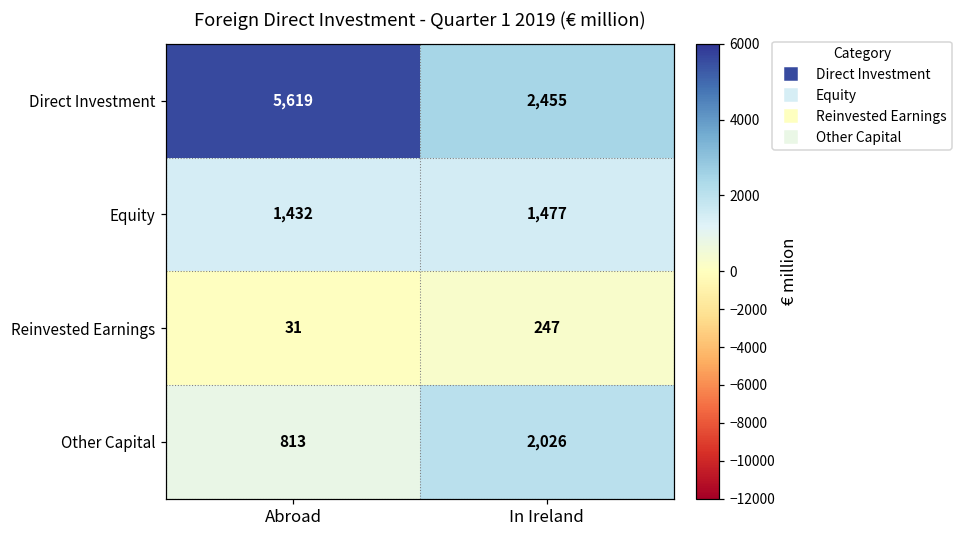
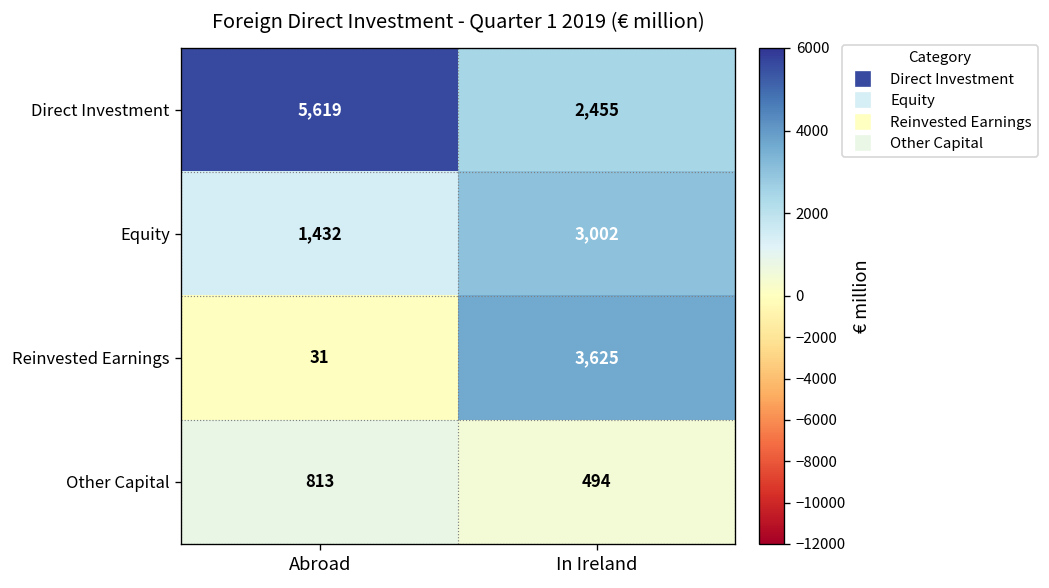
Equity, In Ireland: 1,477 -> 3,002
Reinvested Earnings, In Ireland: 247 -> 3,625
Other Capital, In Ireland: 2,026 -> 494
